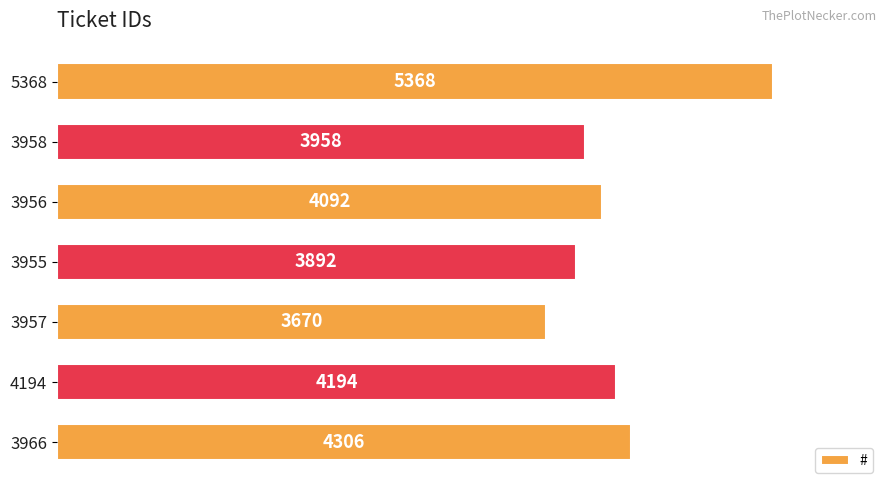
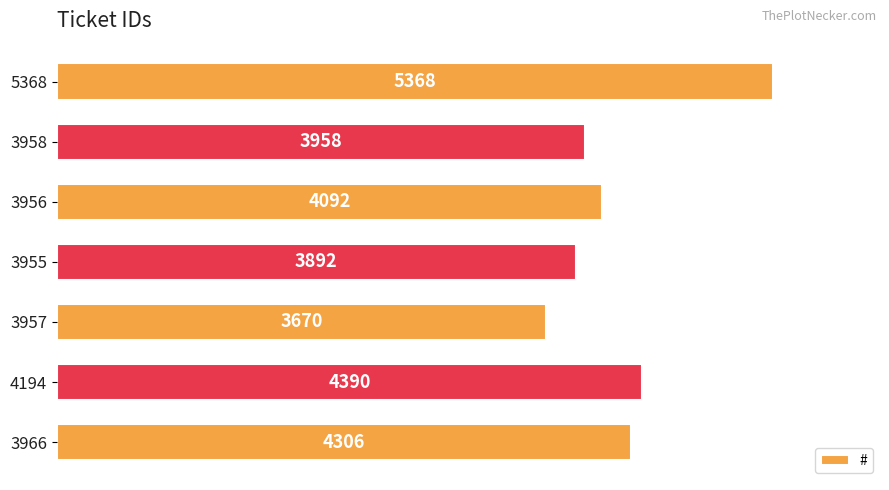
4194: 4194 -> 4390
